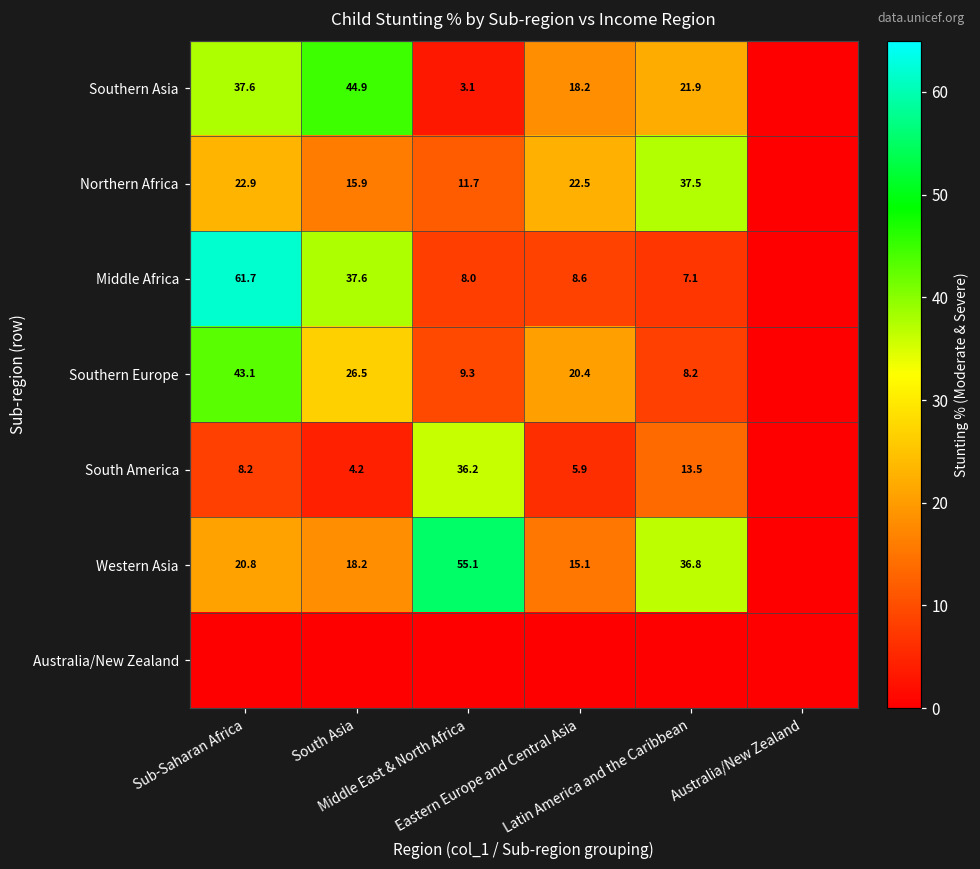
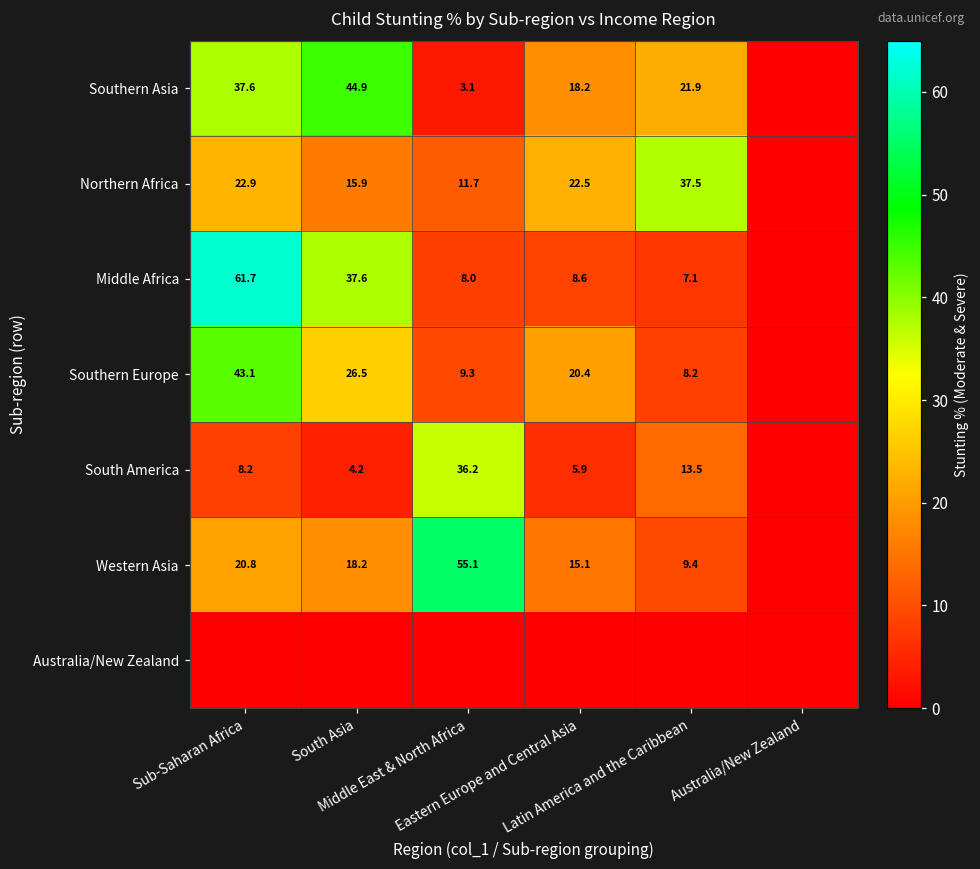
Western Asia, Latin America and the Caribbean: 36.8 -> 9.4
